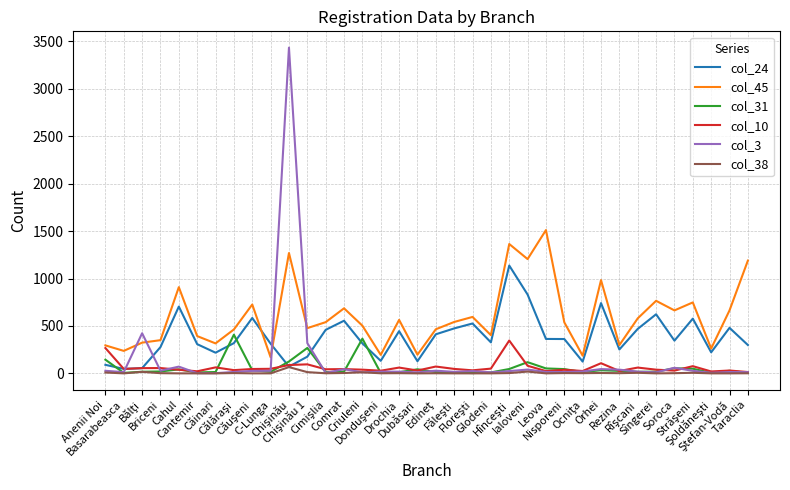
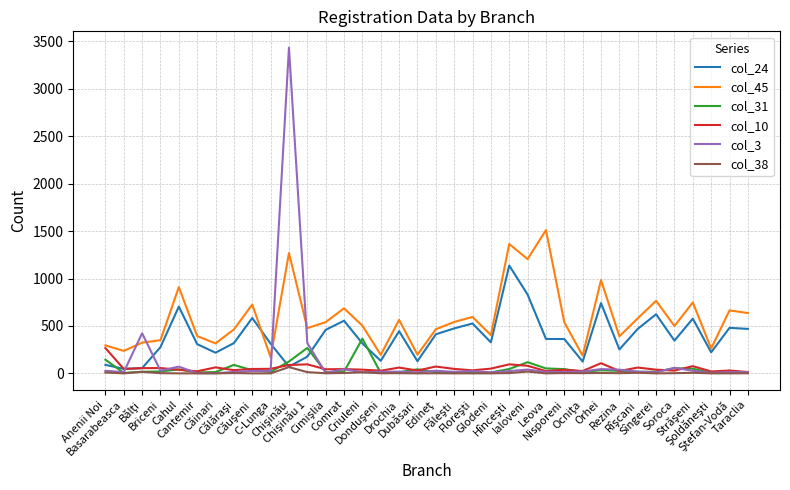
col_31, Călăraşi: 400 -> 100
col_10, Hînceşti: 300 -> 100
col_45, Rezina: 300 -> 400
col_45, Soroca: 700 -> 500
col_24, Taraclia: 300 -> 500
col_45, Taraclia: 1200 -> 600
